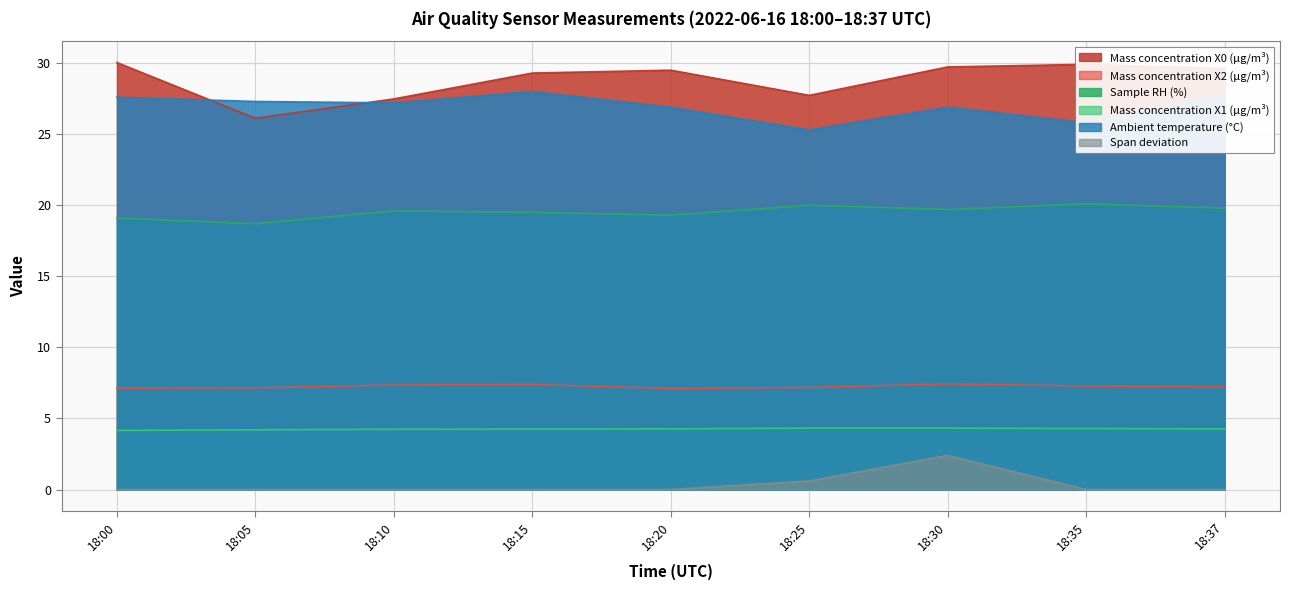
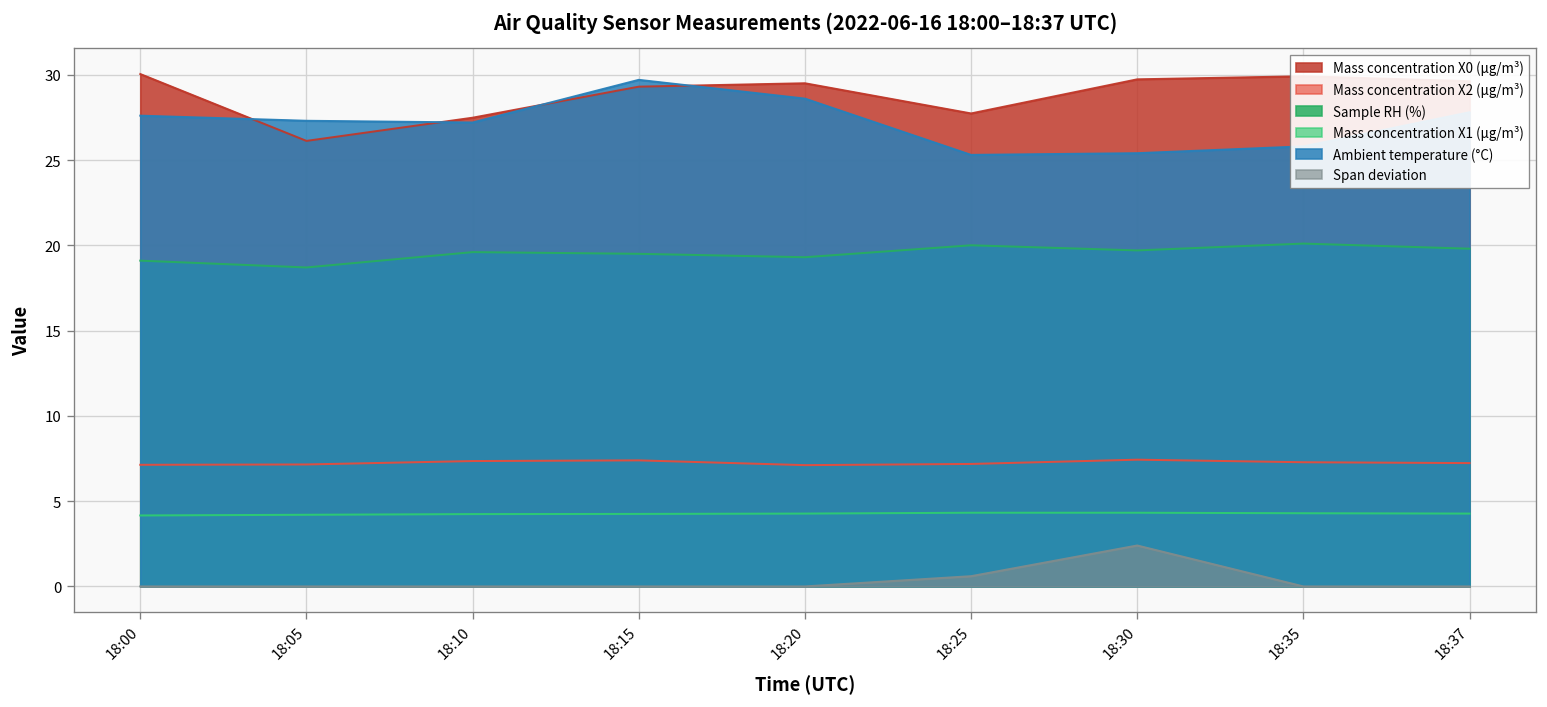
Ambient temperature (°C), 18:15: 28.0 -> 29.7
Ambient temperature (°C), 18:20: 26.9 -> 28.6
Ambient temperature (°C), 18:30: 26.9 -> 25.4
